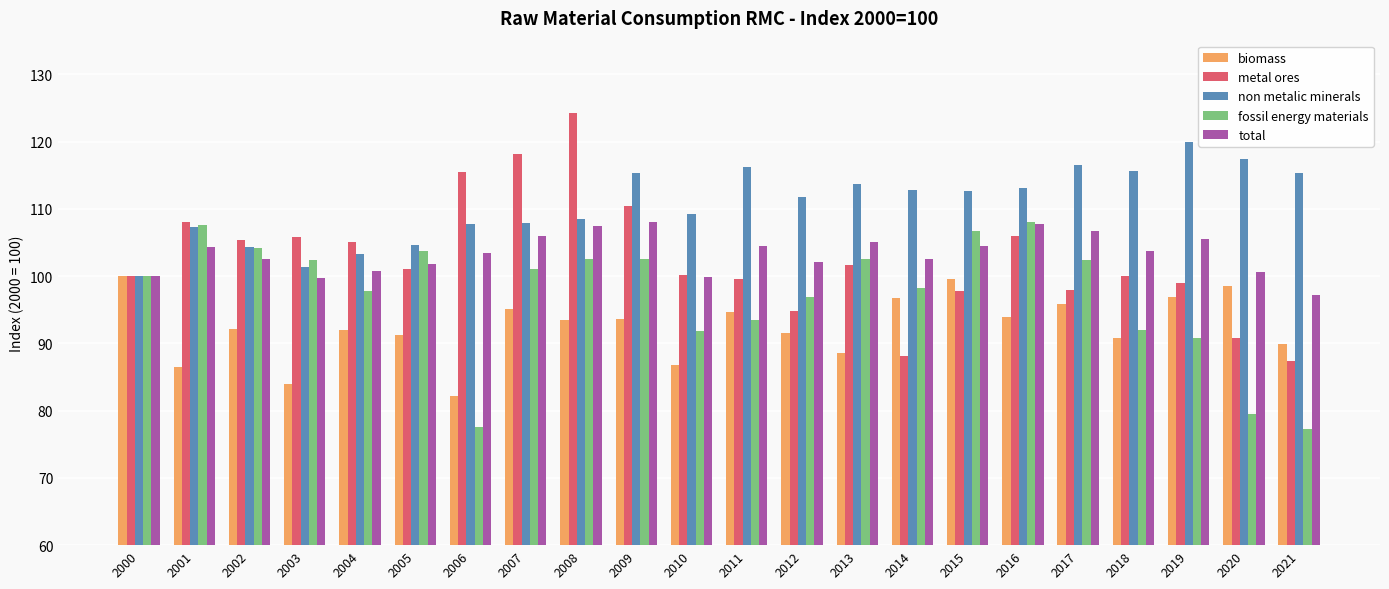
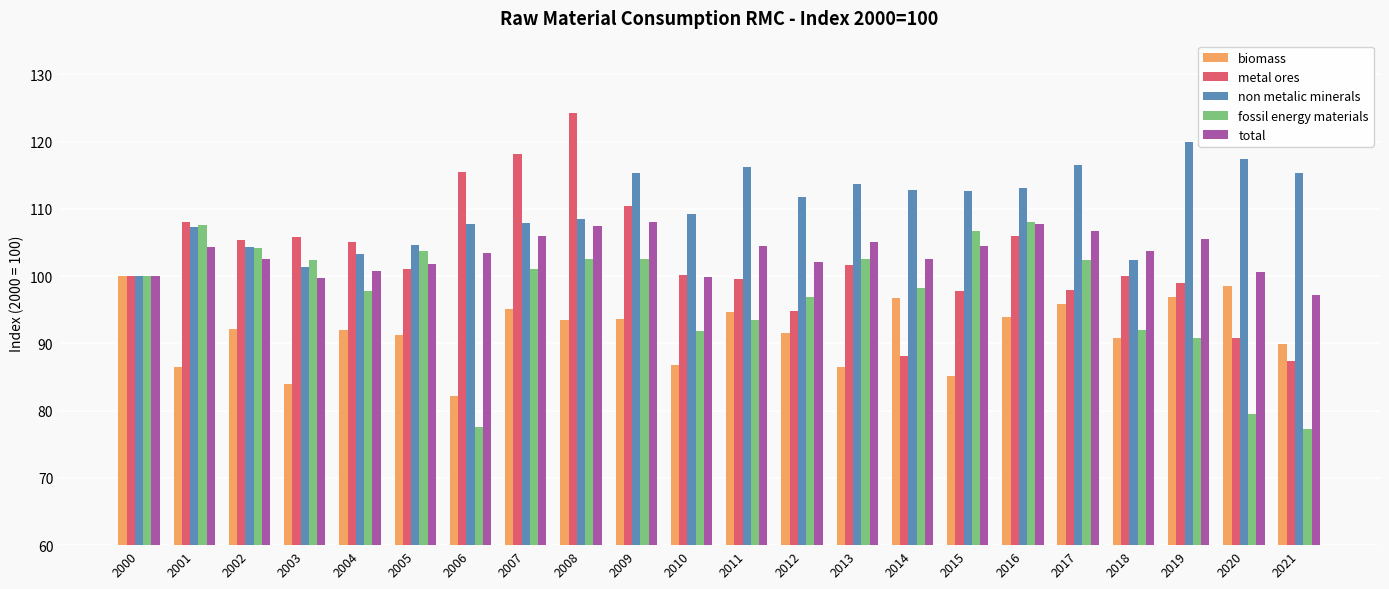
biomass, 2013: 89 -> 86
biomass, 2015: 100 -> 85
non metalic minerals, 2018: 116 -> 102
